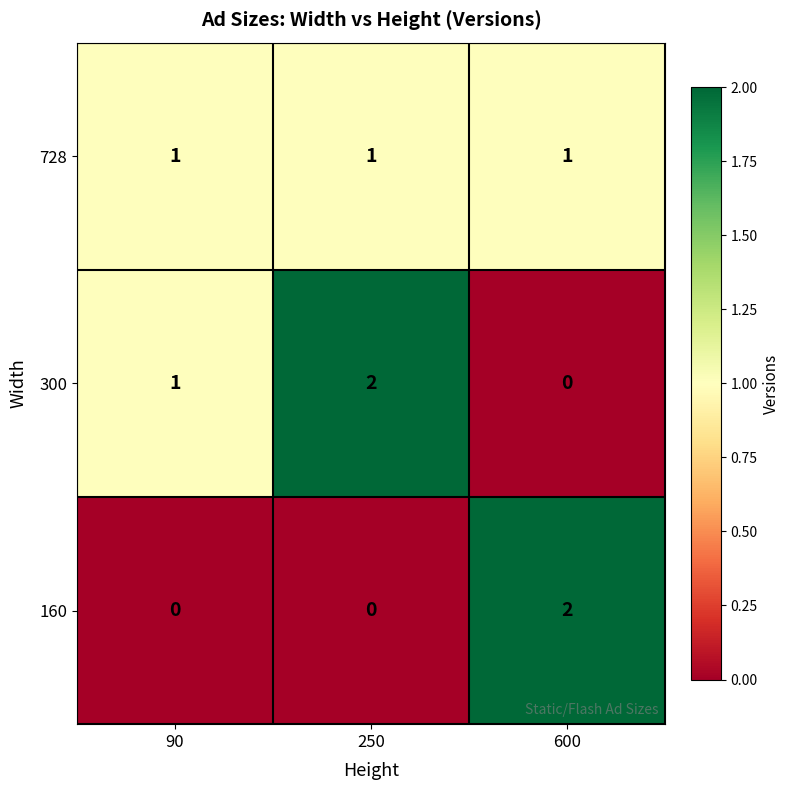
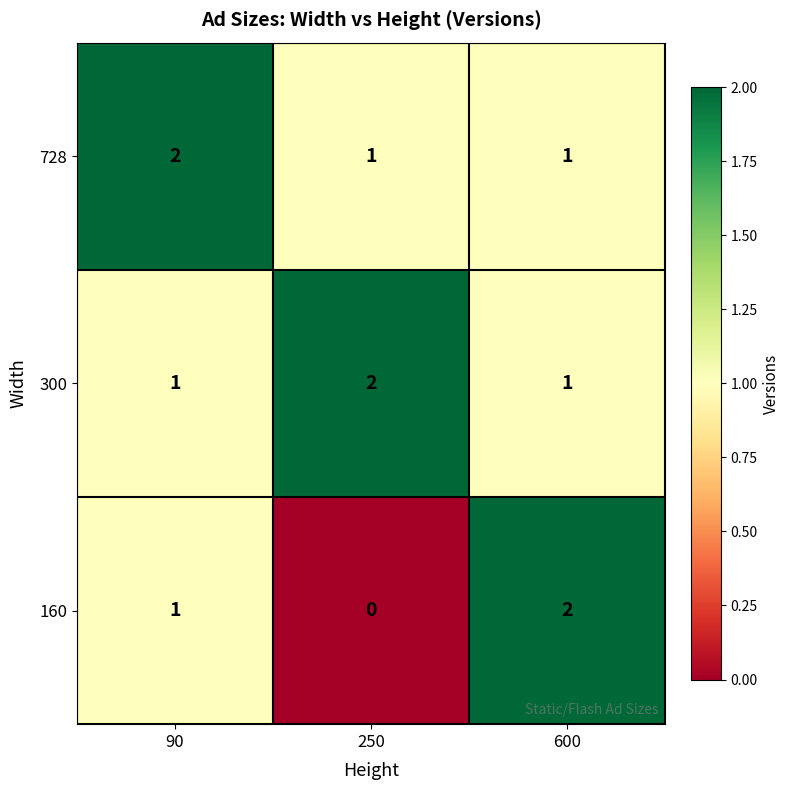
728, 90: 1 -> 2
300, 600: 0 -> 1
160, 90: 0 -> 1
